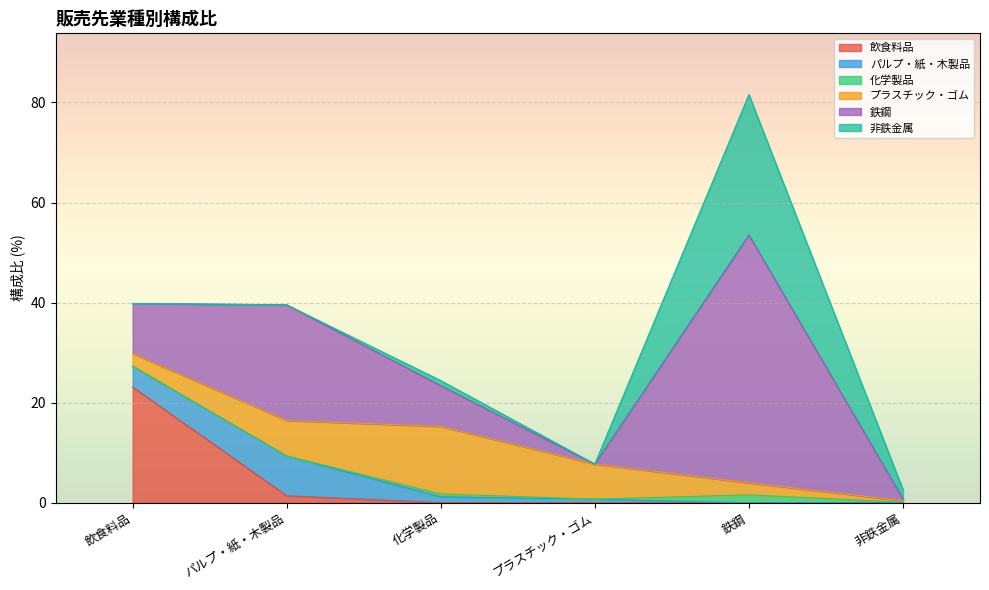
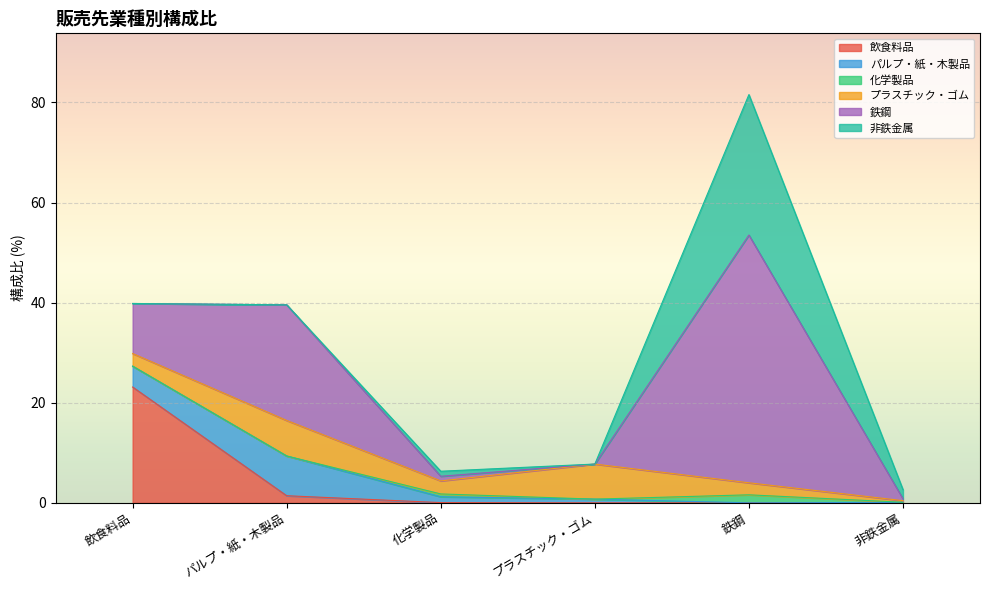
プラスチック・ゴム, 化学製品: 14 -> 3
鉄鋼, 化学製品: 8 -> 1
